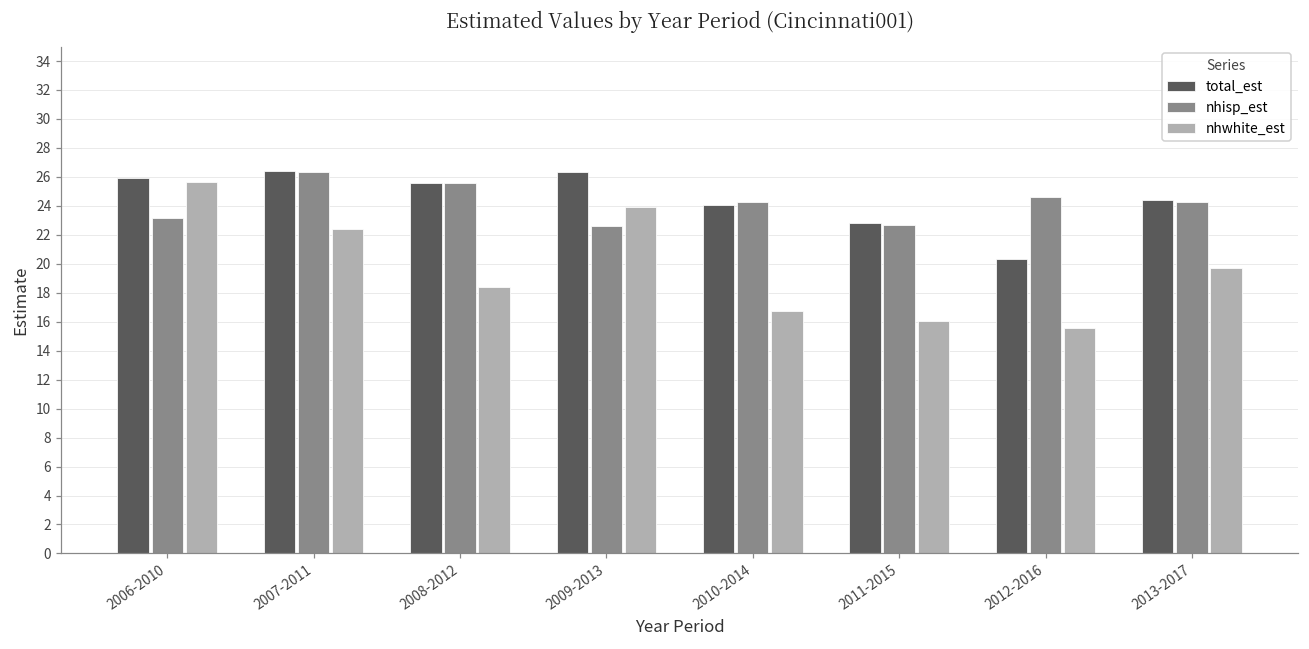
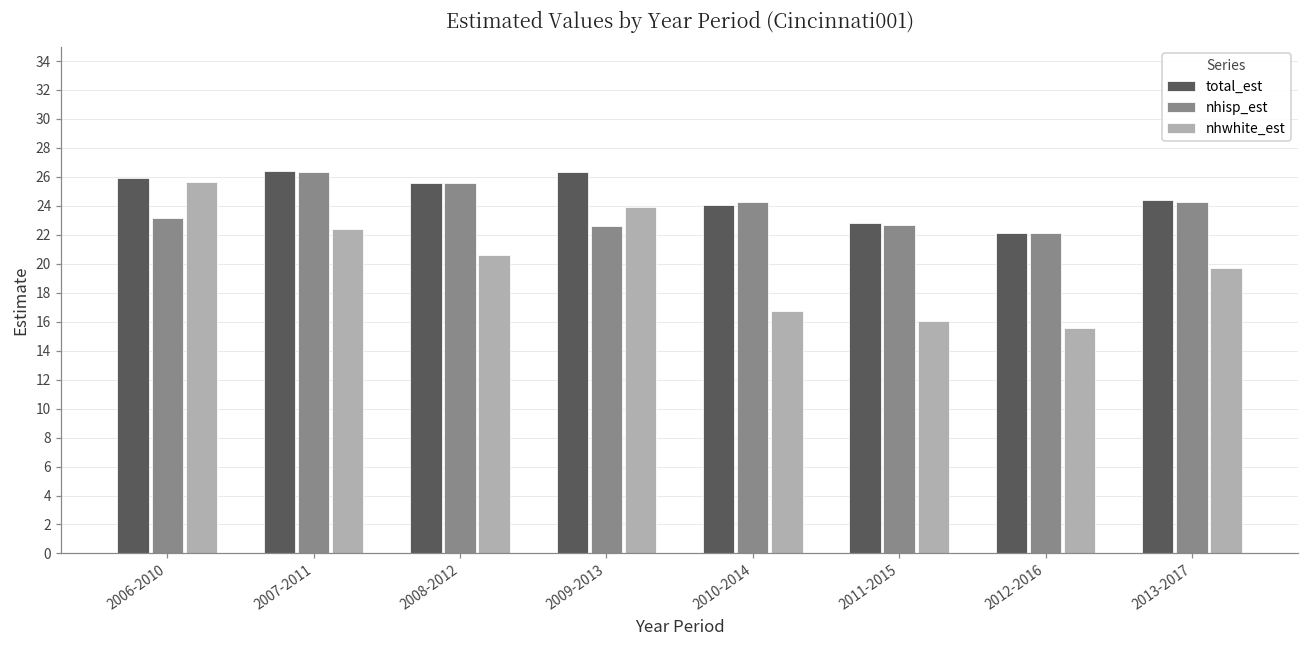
nhwhite_est, 2008-2012: 18.4 -> 20.6
total_est, 2012-2016: 20.3 -> 22.1
nhisp_est, 2012-2016: 24.6 -> 22.1
